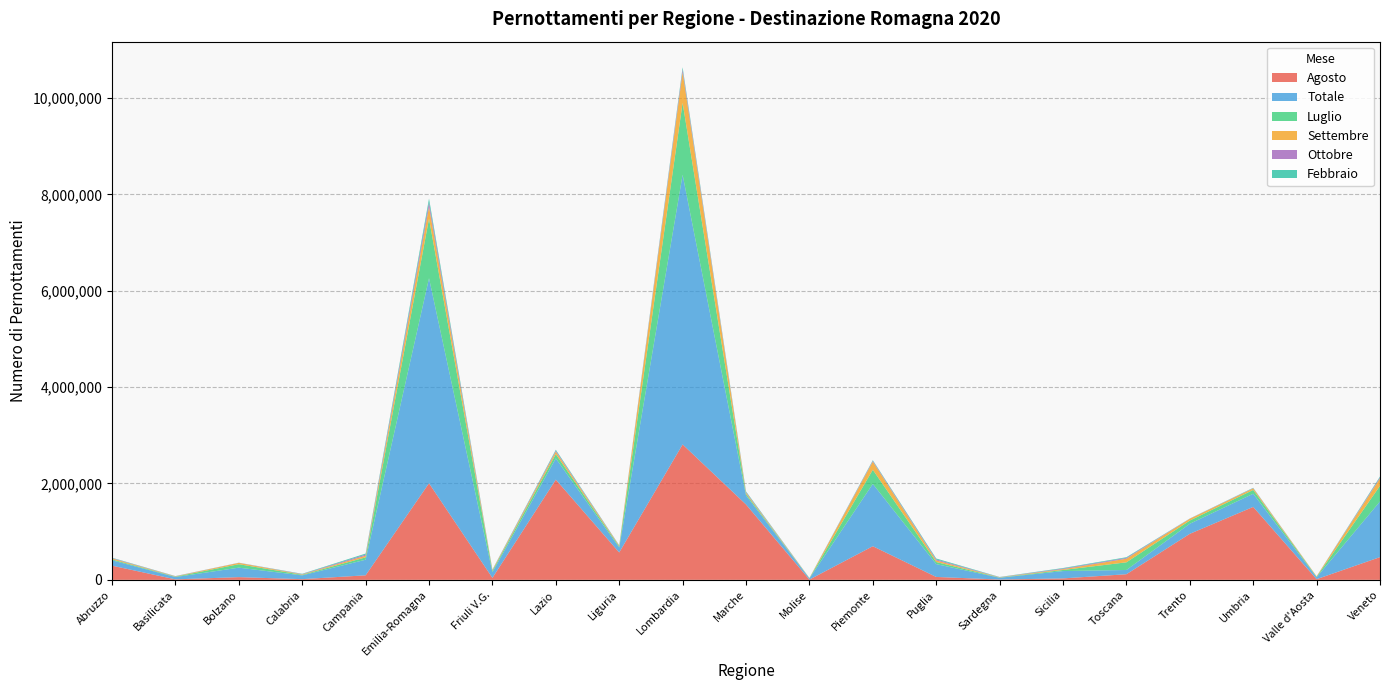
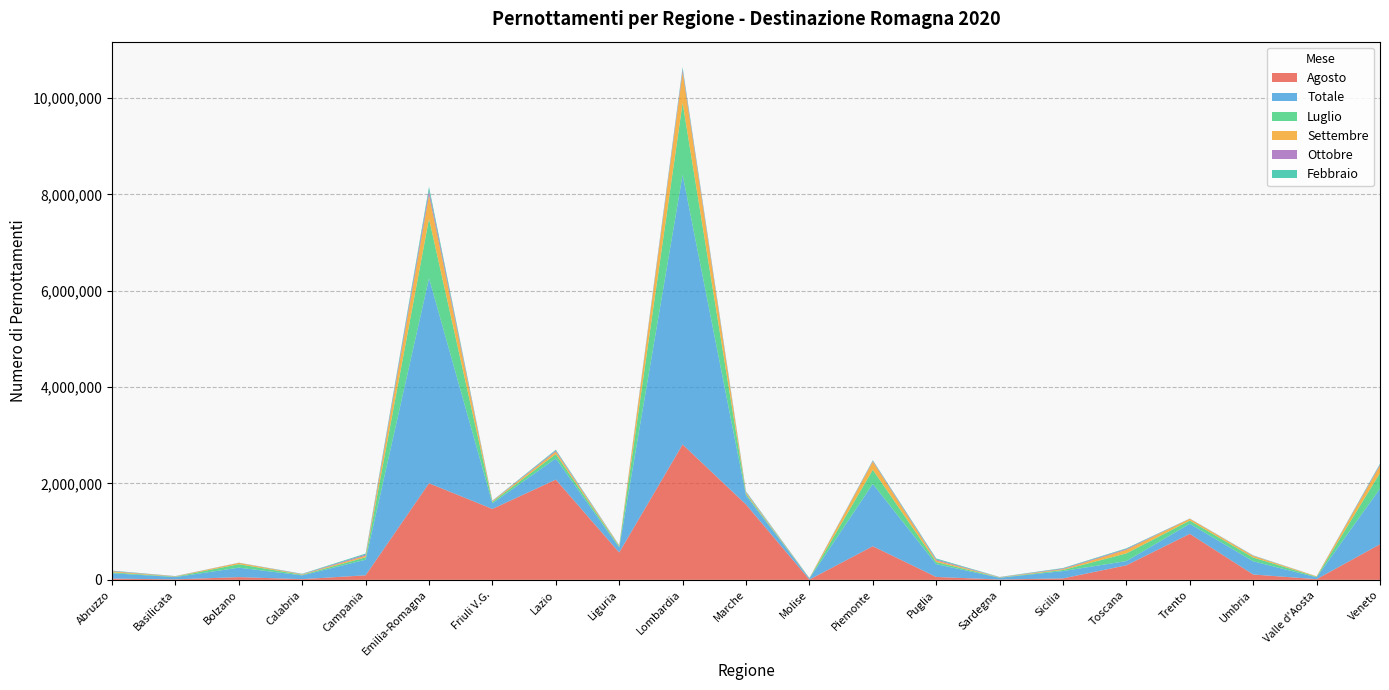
Agosto, Abruzzo: 300,000 -> 0
Settembre, Emilia-Romagna: 200,000 -> 500,000
Agosto, Friuli V.G.: 0 -> 1,500,000
Agosto, Toscana: 100,000 -> 300,000
Agosto, Umbria: 1,500,000 -> 100,000
Agosto, Veneto: 500,000 -> 700,000
